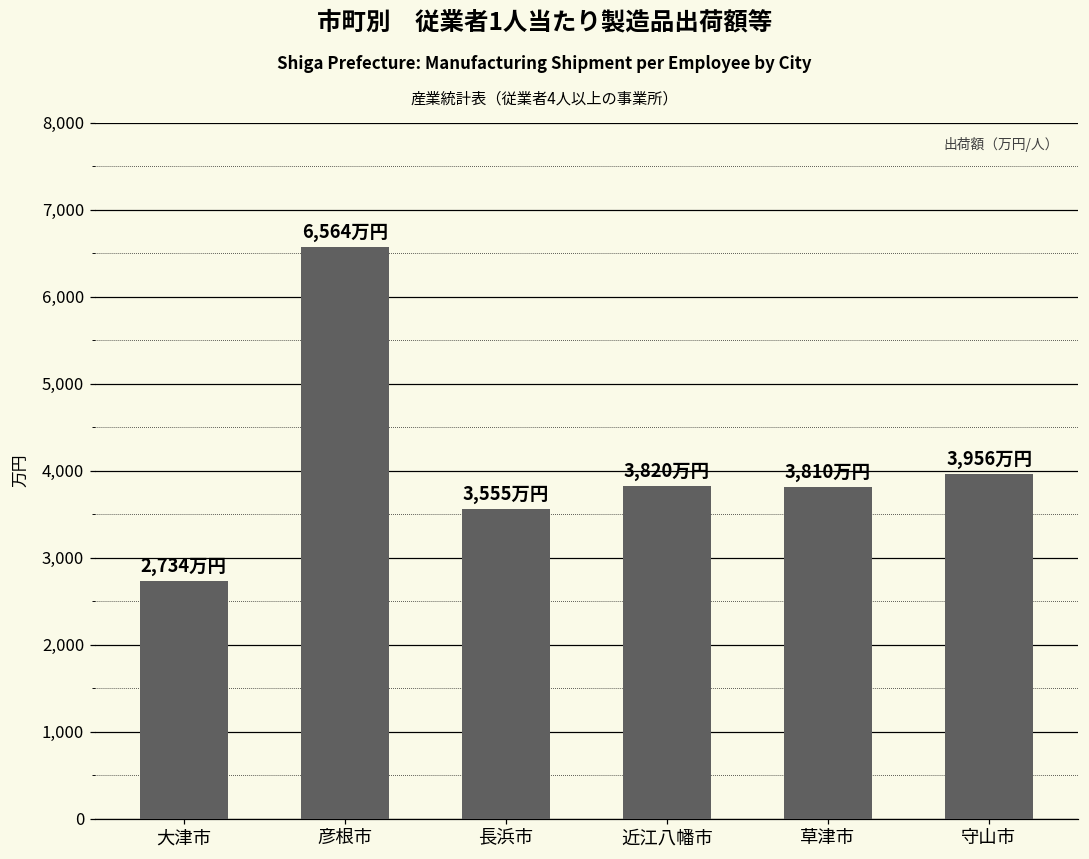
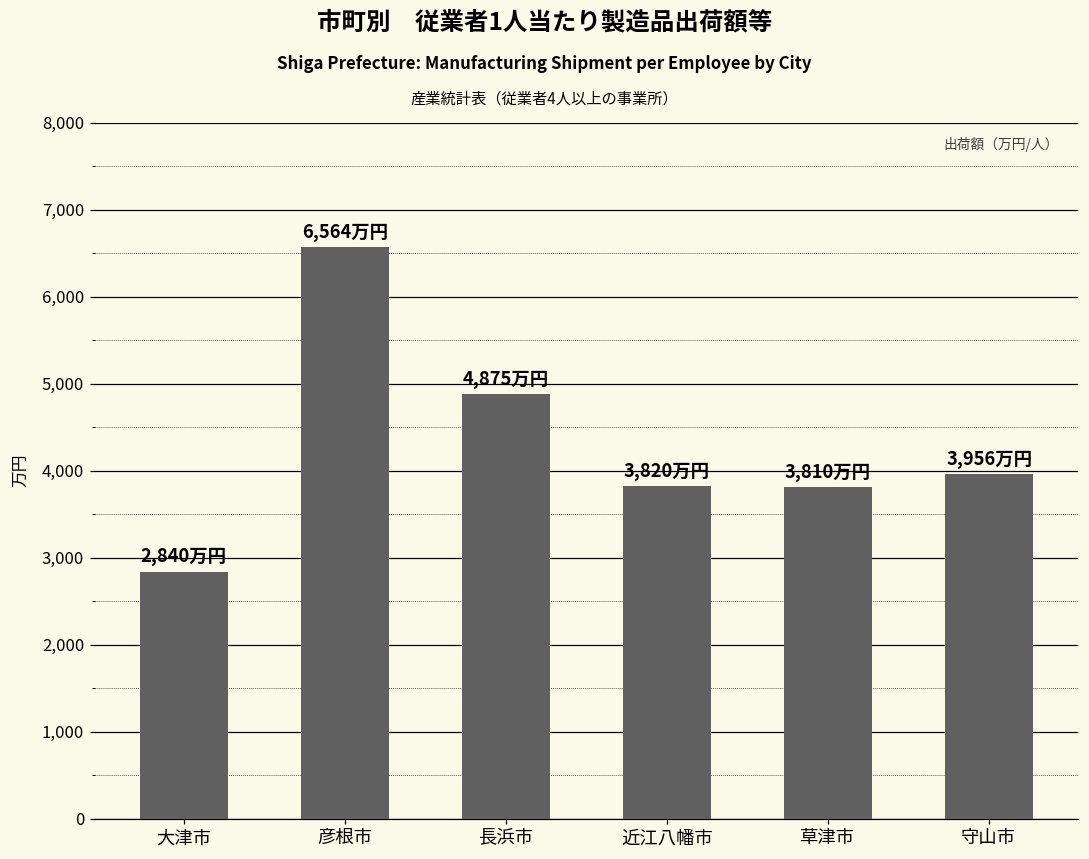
大津市: 2,734 -> 2,840
長浜市: 3,555 -> 4,875
